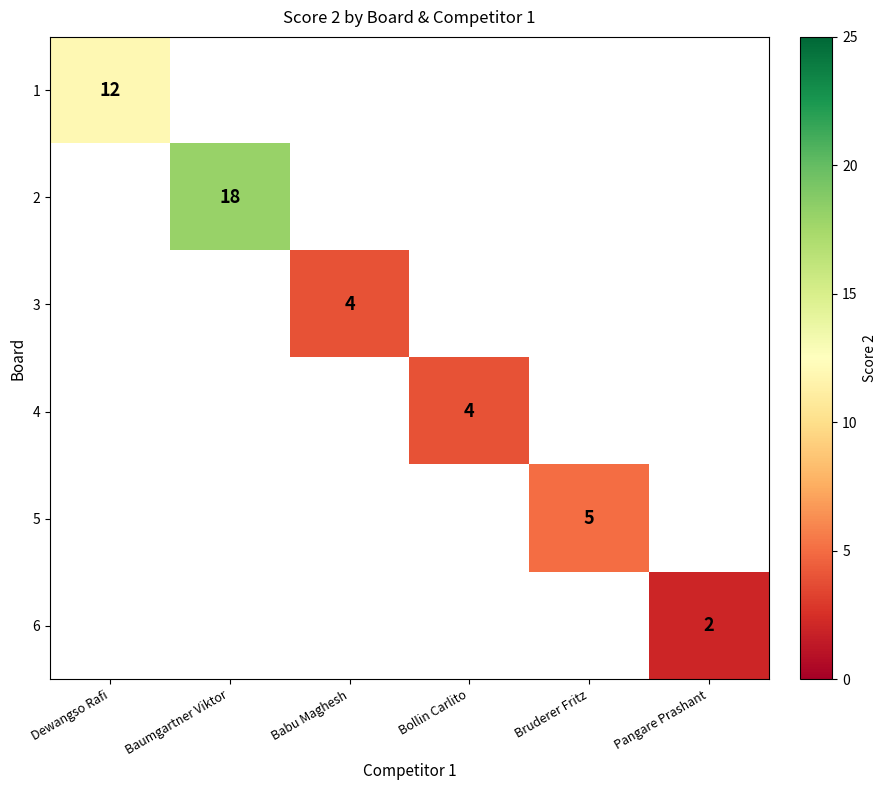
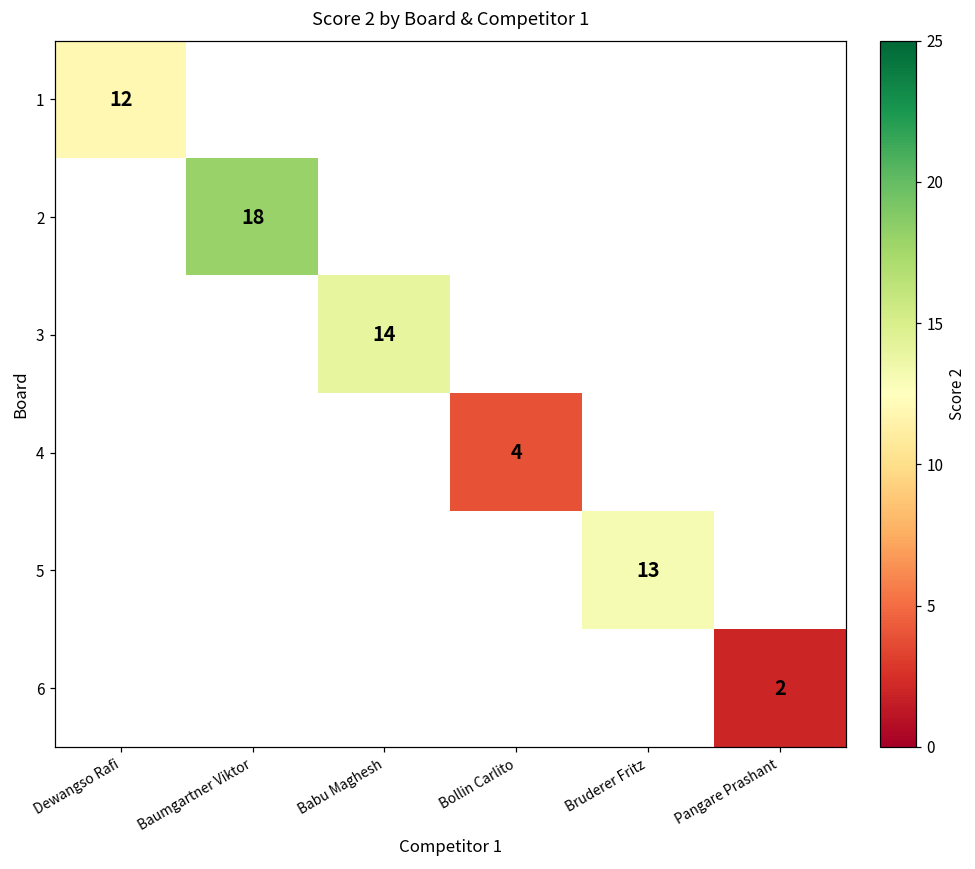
3, Babu Maghesh: 4 -> 14
5, Bruderer Fritz: 5 -> 13
